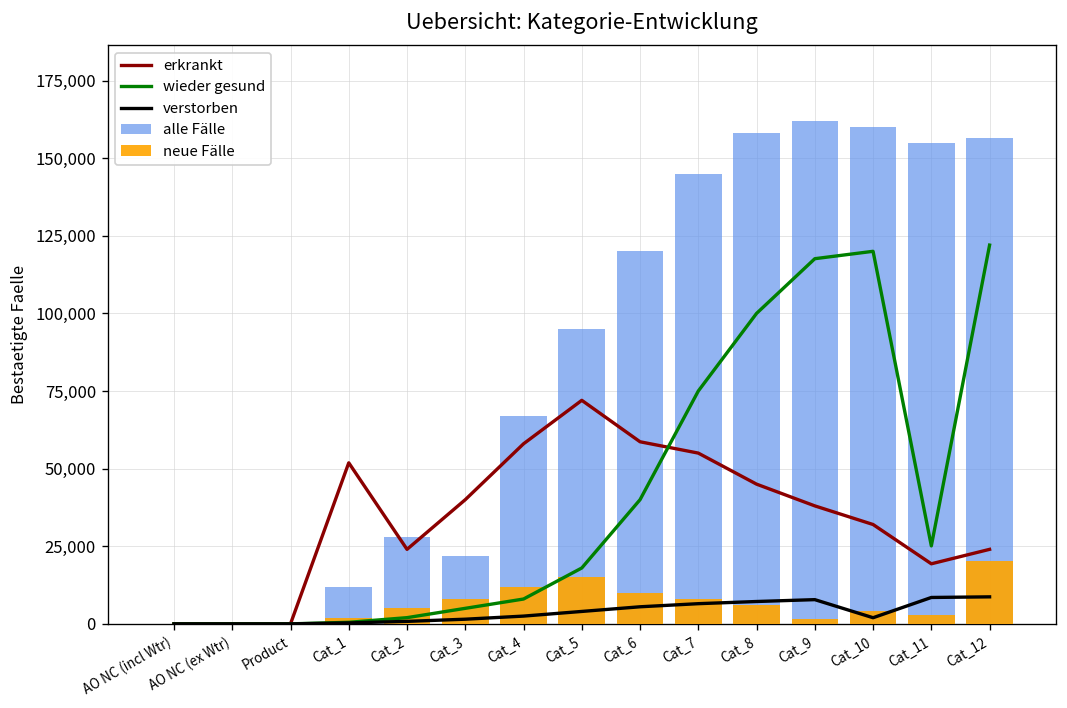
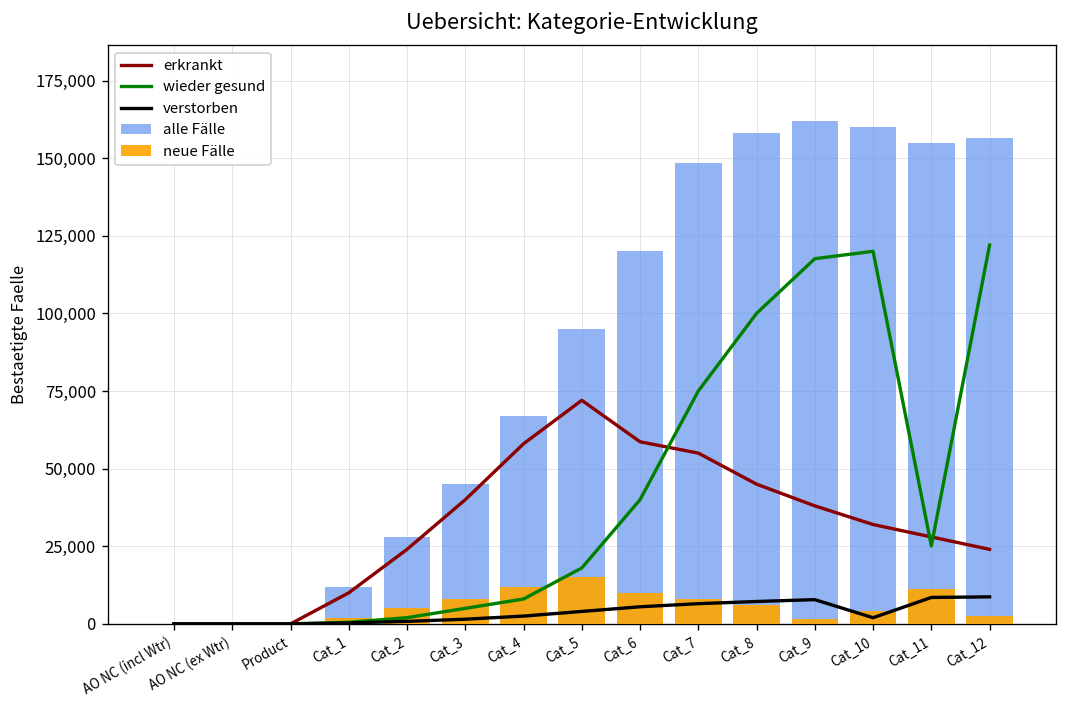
erkrankt, Cat_1: 52,000 -> 10,000
alle Fälle, Cat_3: 22,000 -> 45,000
alle Fälle, Cat_7: 145,000 -> 148,000
erkrankt, Cat_11: 19,000 -> 28,000
neue Fälle, Cat_11: 3,000 -> 11,000
neue Fälle, Cat_12: 20,000 -> 3,000
